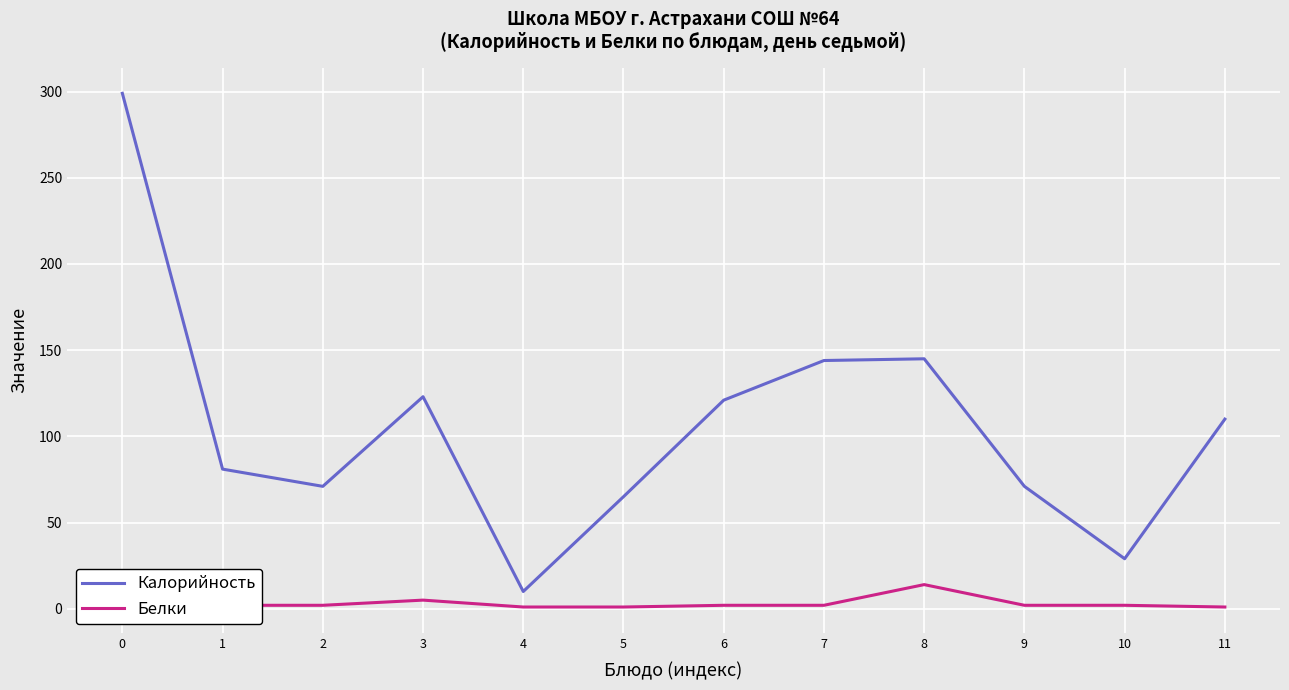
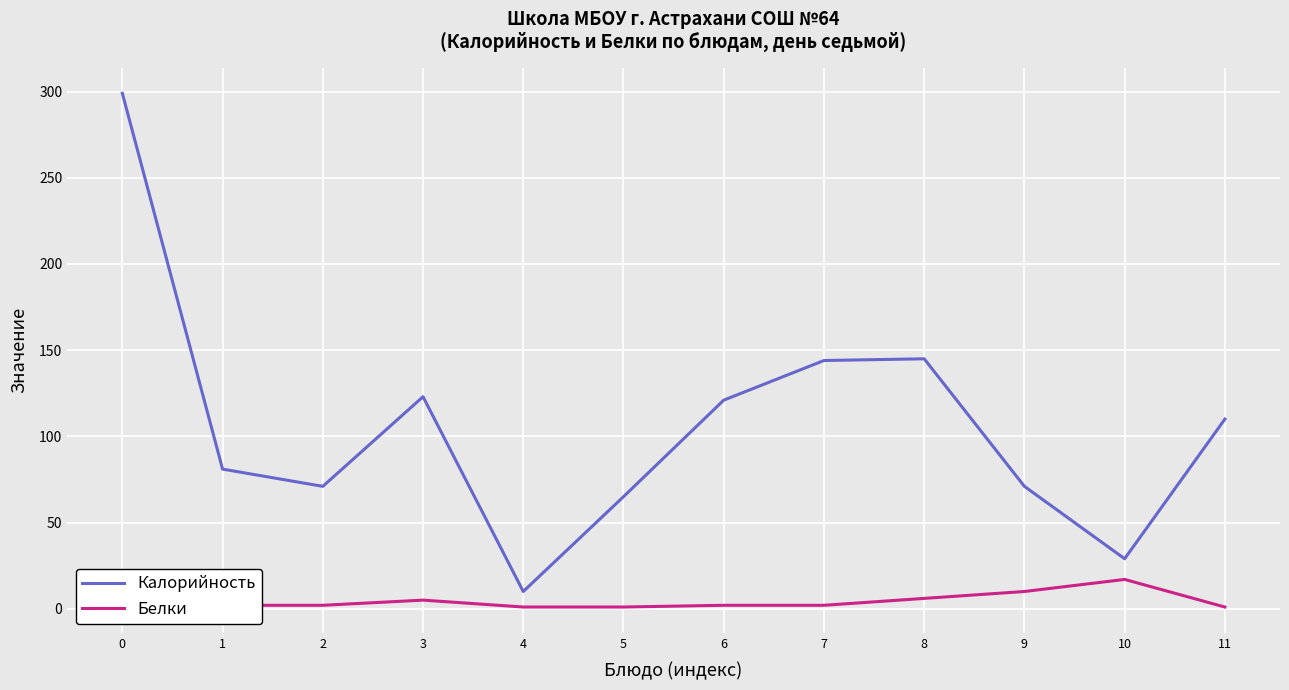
Белки, 8: 14 -> 6
Белки, 9: 2 -> 10
Белки, 10: 2 -> 17
